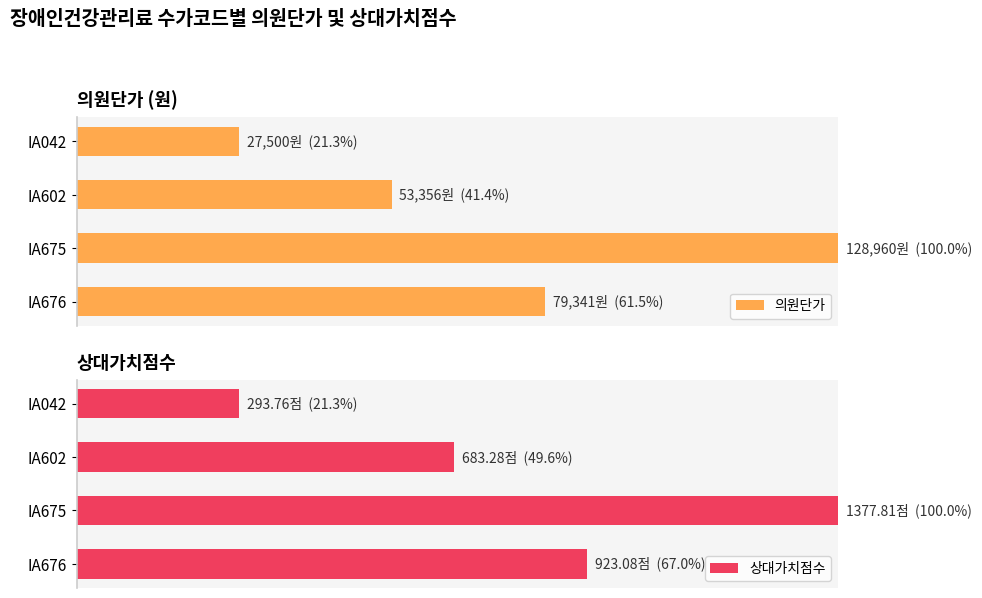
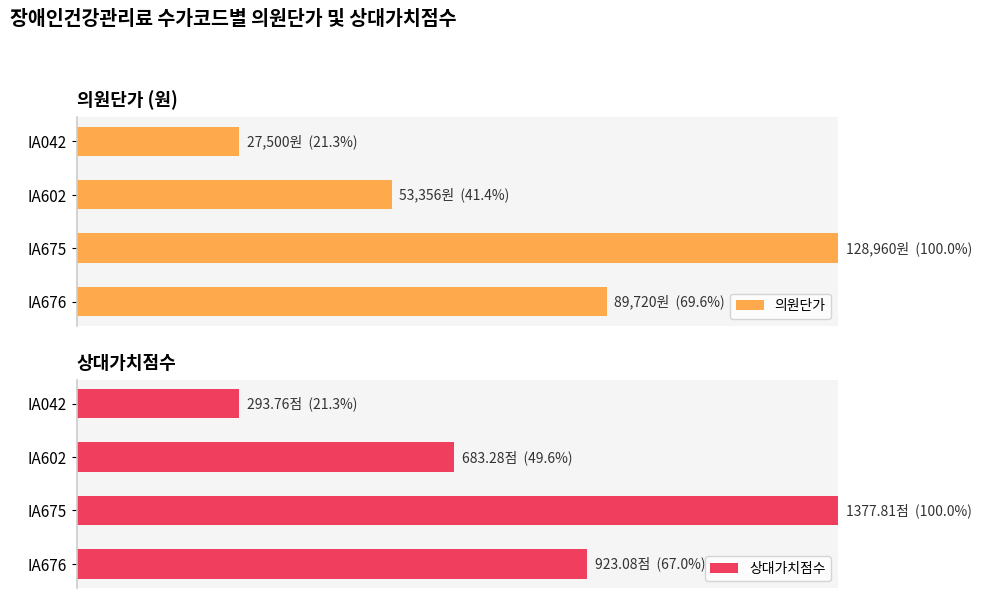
의원단가 (원), IA676: 79,341원 (61.5%) -> 89,720원 (69.6%)
